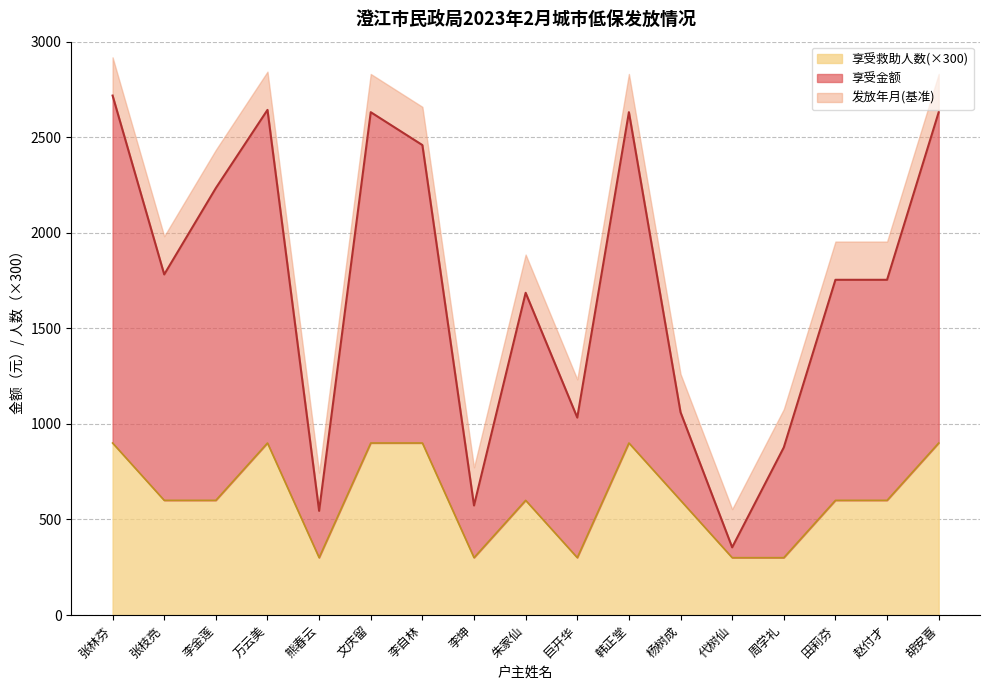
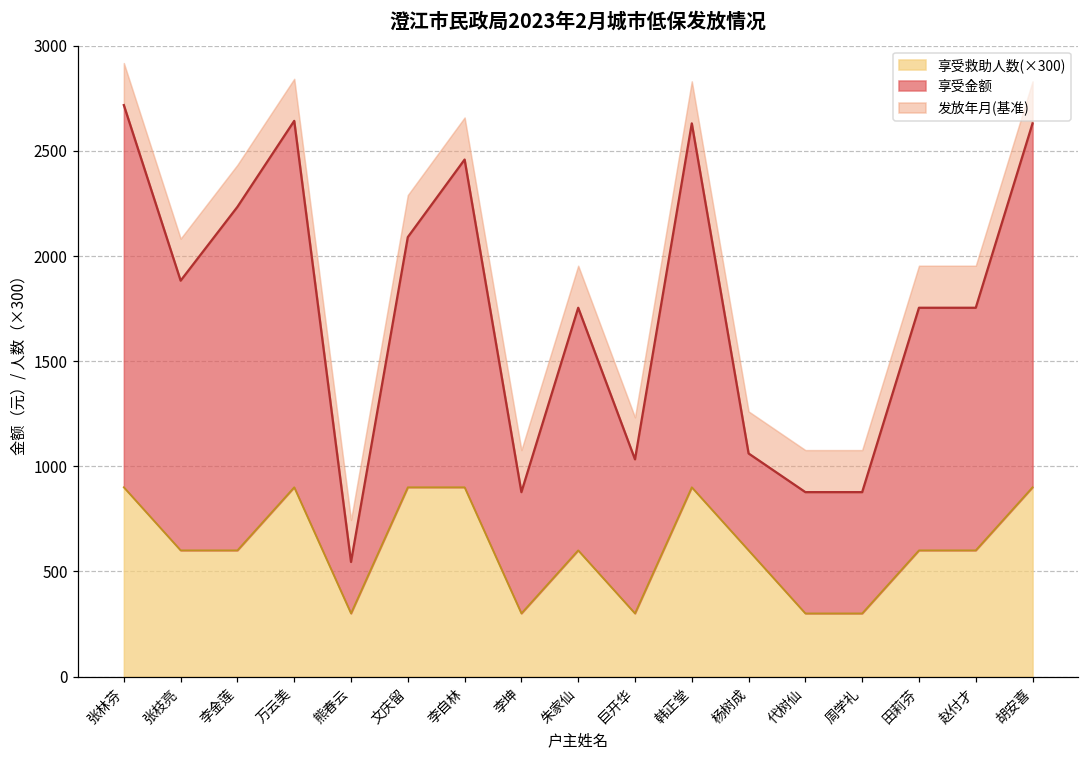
享受金额, 张枝亮: 1180 -> 1280
享受金额, 文庆留: 1730 -> 1190
享受金额, 李坤: 270 -> 580
享受金额, 朱家仙: 1090 -> 1150
享受金额, 代树仙: 50 -> 580
